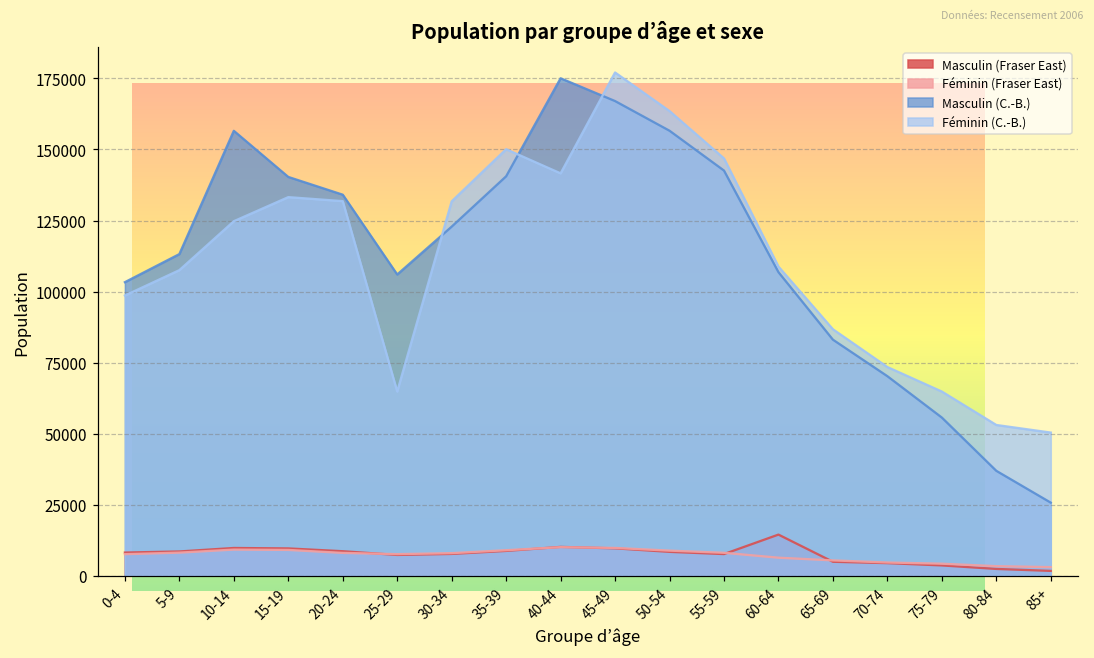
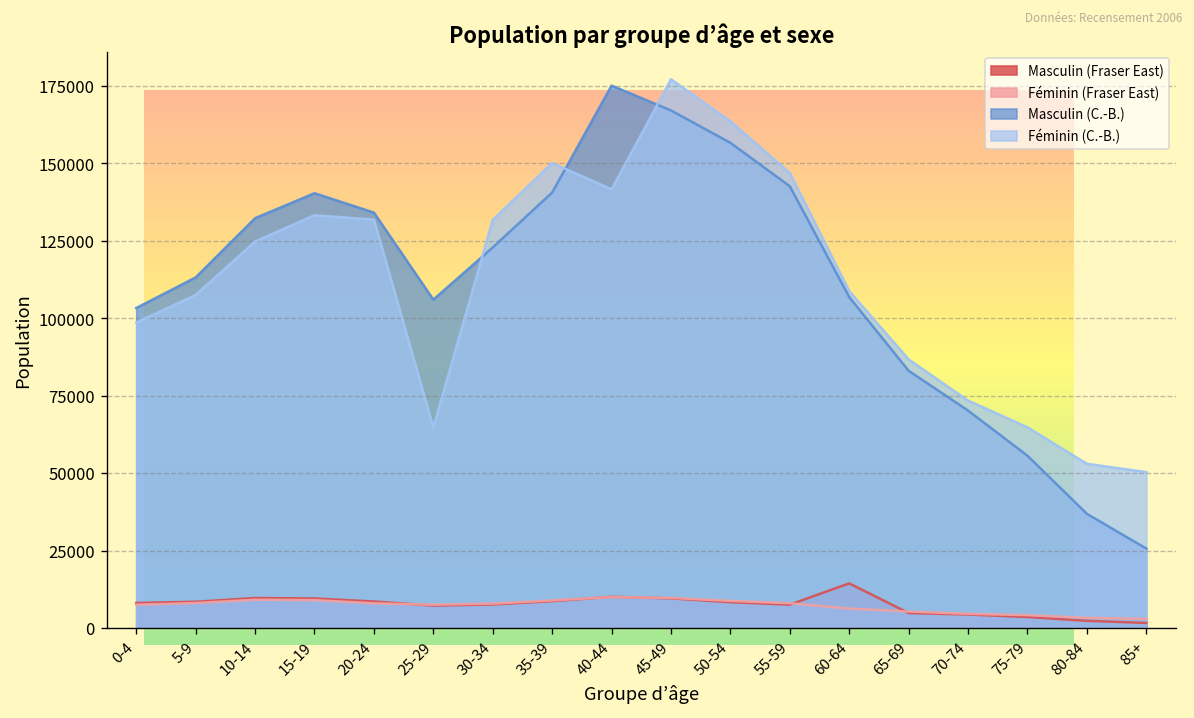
Masculin (C.-B.), 10-14: 157000 -> 132000
